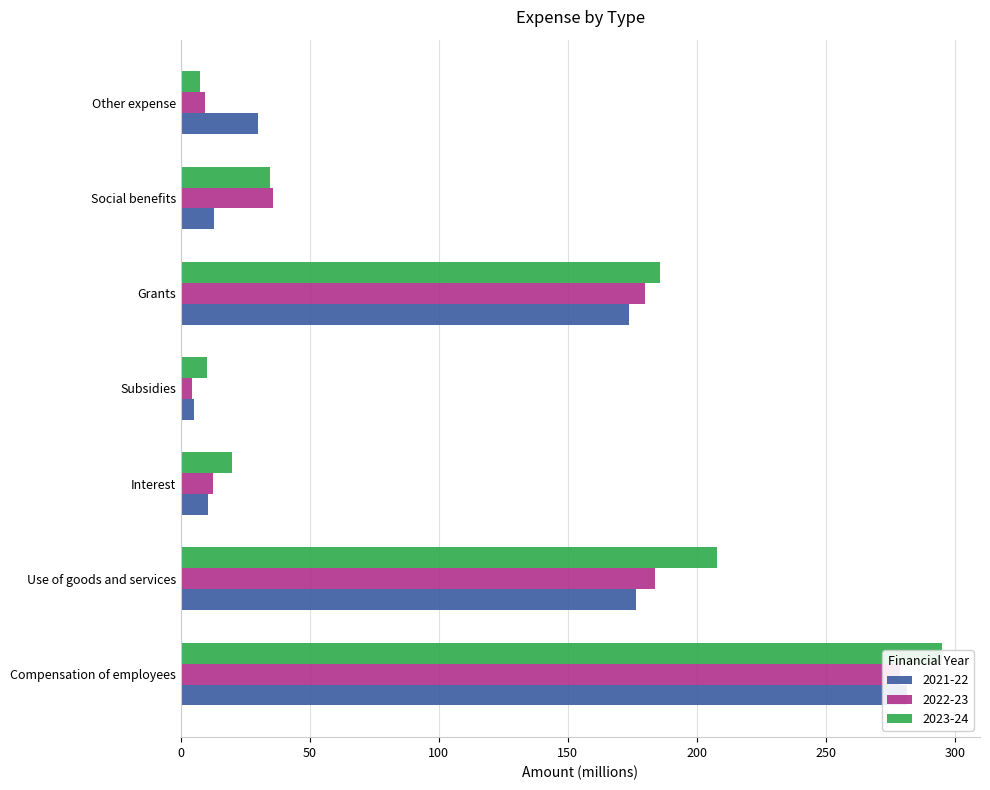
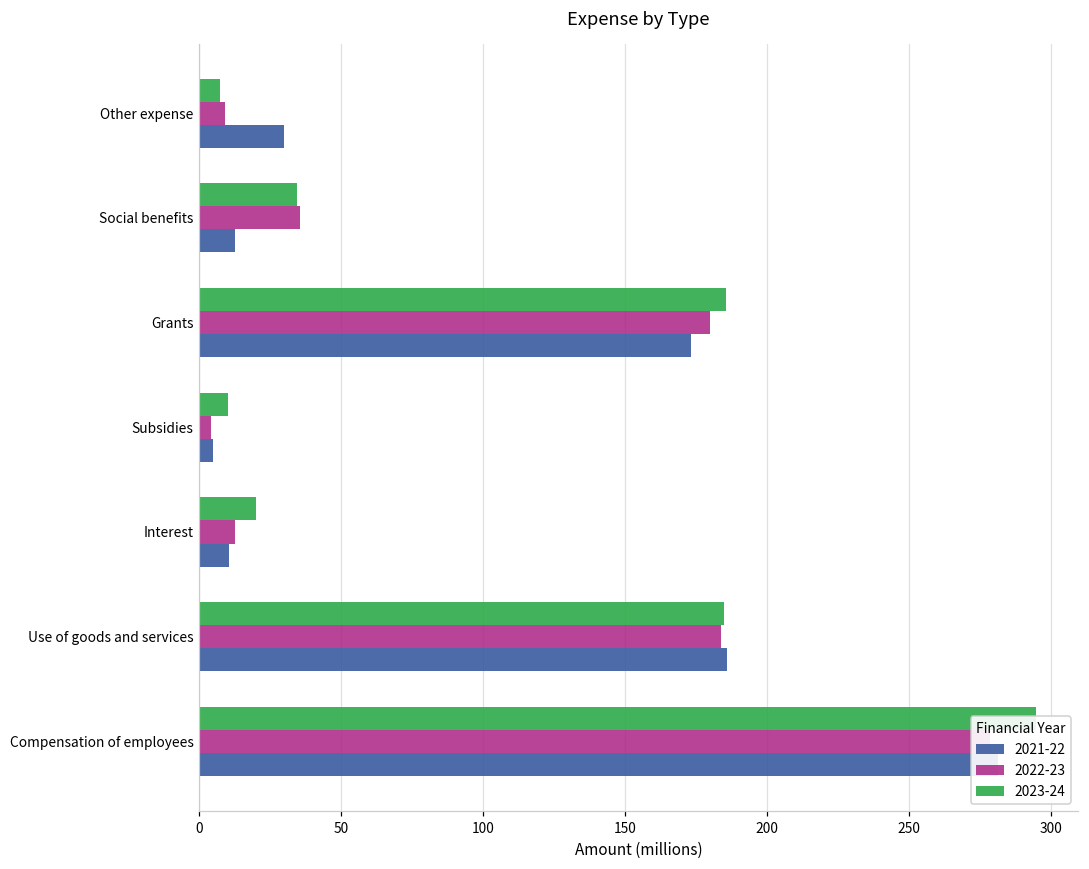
2023-24, Use of goods and services: 208 -> 185
2021-22, Use of goods and services: 176 -> 186
